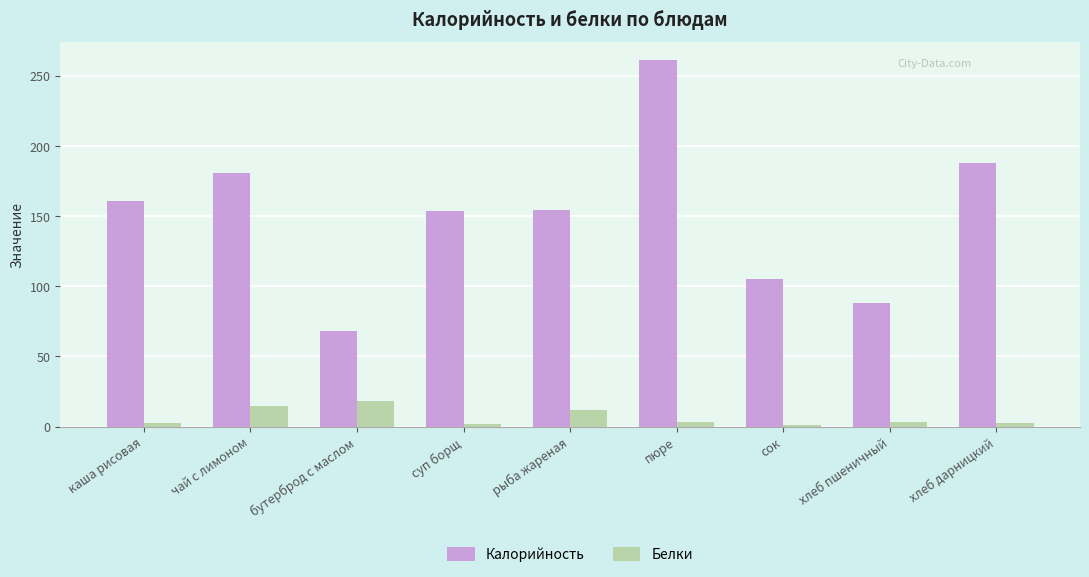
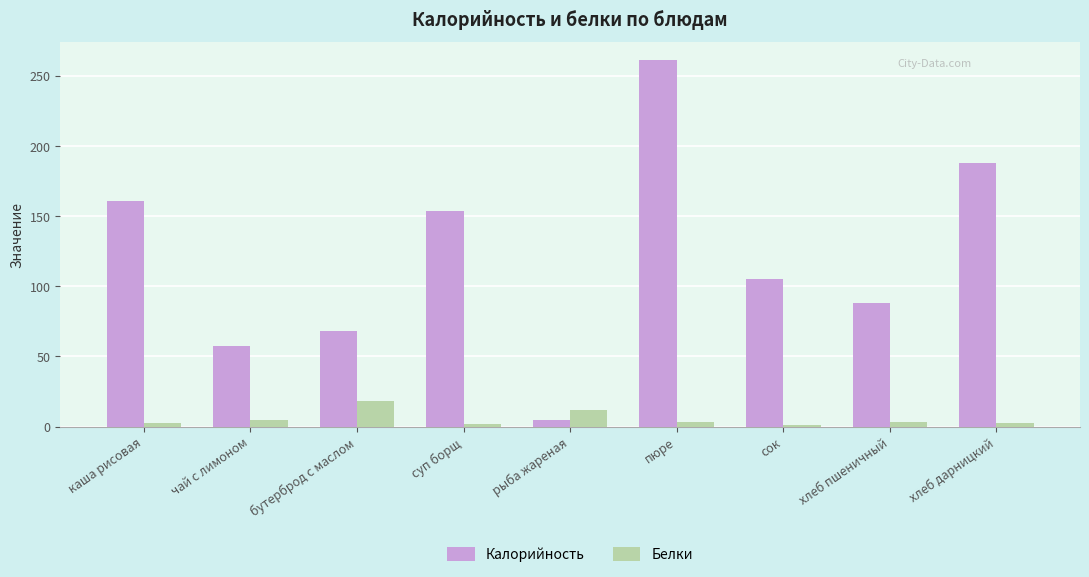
Калорийность, чай с лимоном: 181 -> 57
Белки, чай с лимоном: 14 -> 5
Калорийность, рыба жареная: 154 -> 5
